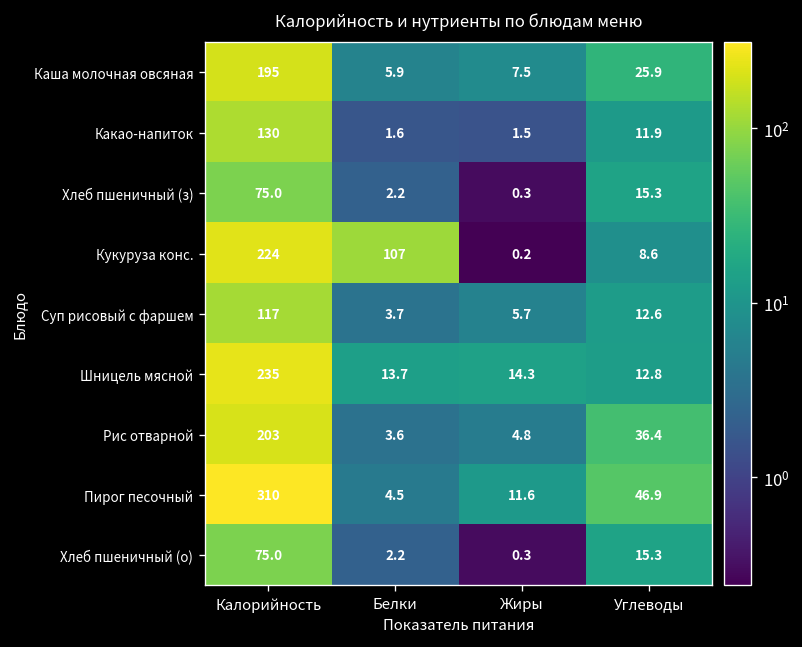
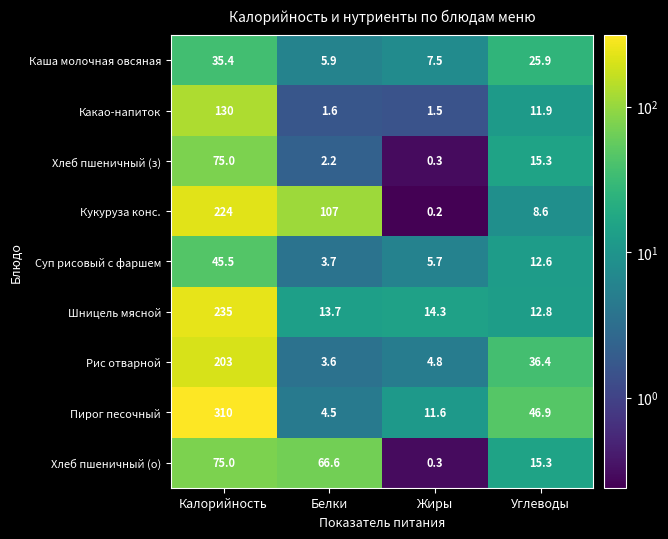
Каша молочная овсяная, Калорийность: 195 -> 35.4
Суп рисовый с фаршем, Калорийность: 117 -> 45.5
Хлеб пшеничный (о), Белки: 2.2 -> 66.6
